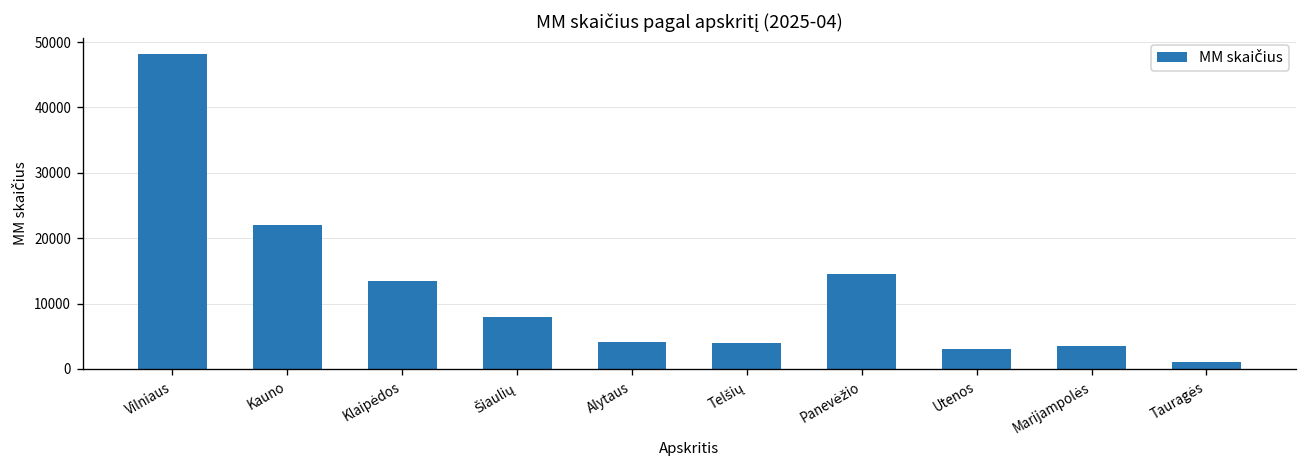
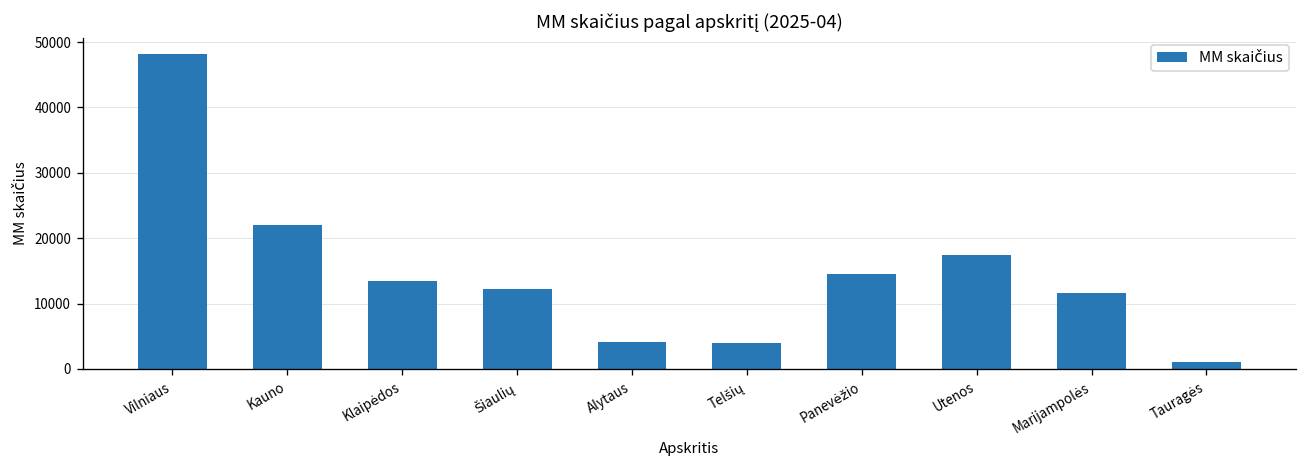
Šiaulių: 8000 -> 12000
Utenos: 3000 -> 17000
Marijampolės: 3000 -> 12000
